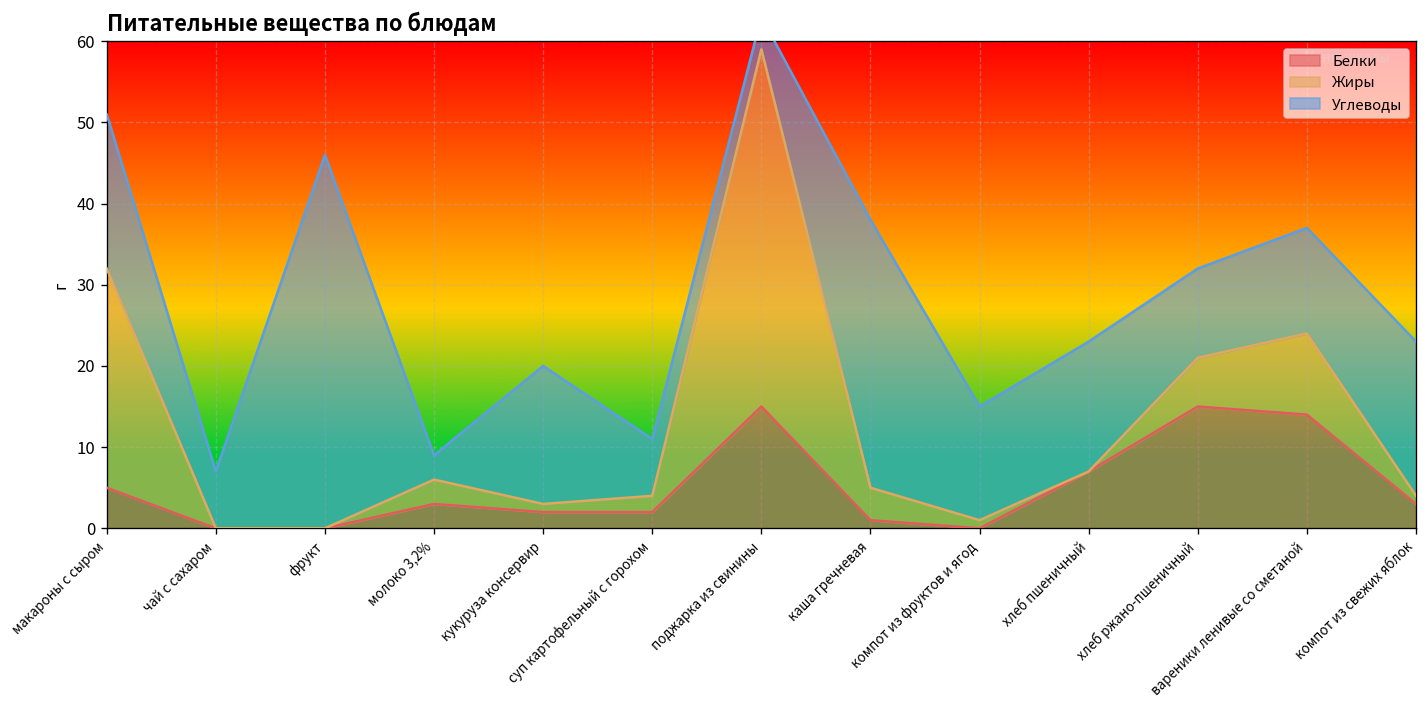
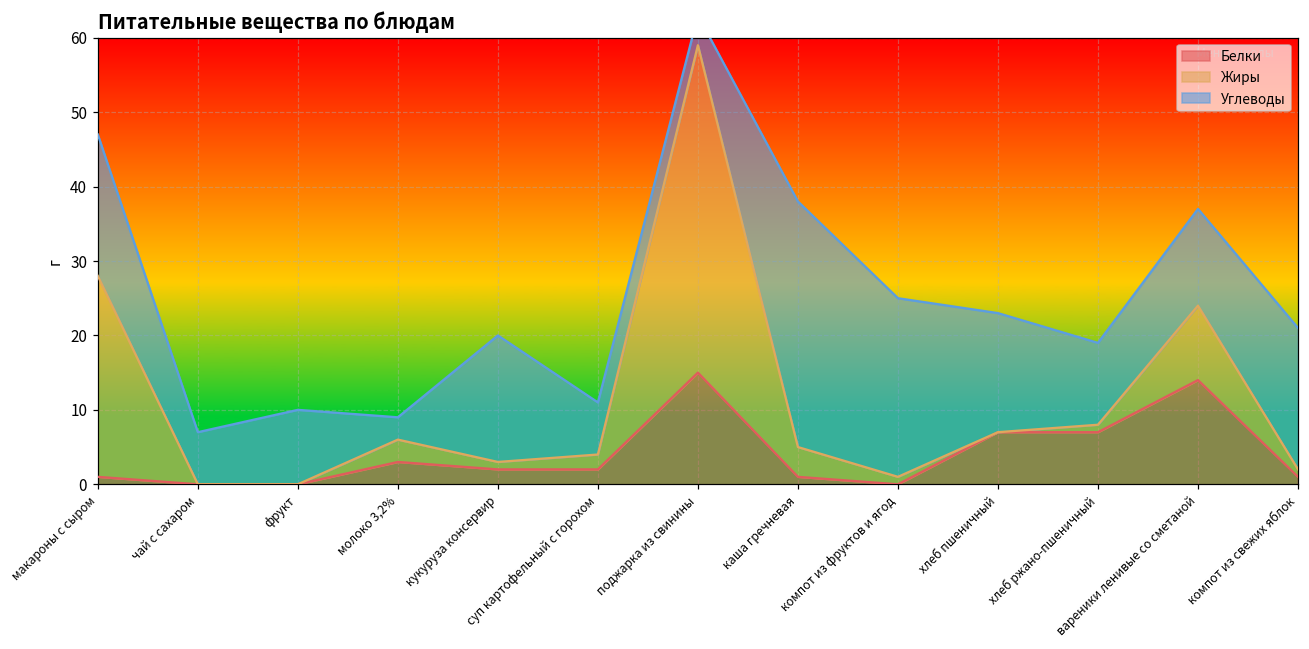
Белки, макароны с сыром: 5 -> 1
Углеводы, фрукт: 46 -> 10
Углеводы, компот из фруктов и ягод: 14 -> 24
Белки, хлеб ржано-пшеничный: 15 -> 7
Жиры, хлеб ржано-пшеничный: 6 -> 1
Белки, компот из свежих яблок: 3 -> 1
